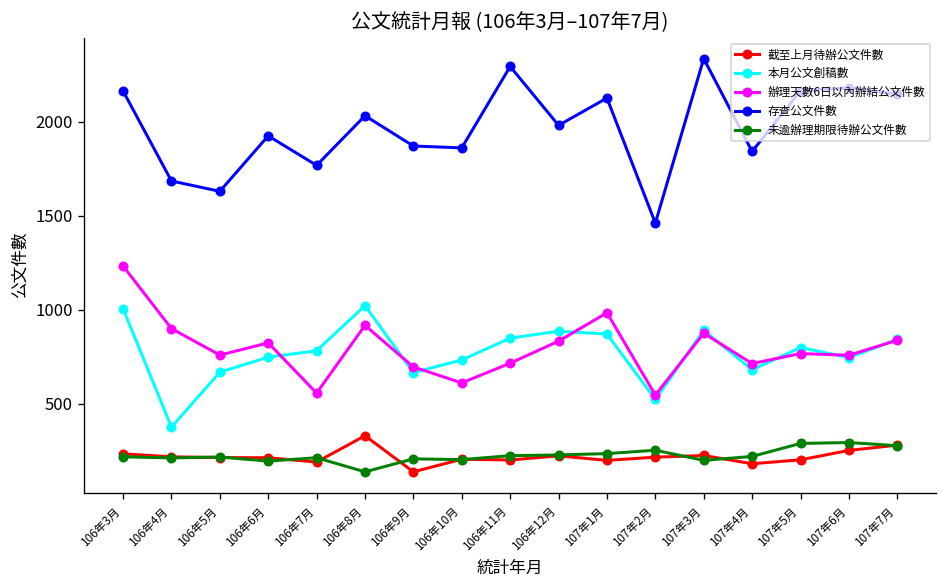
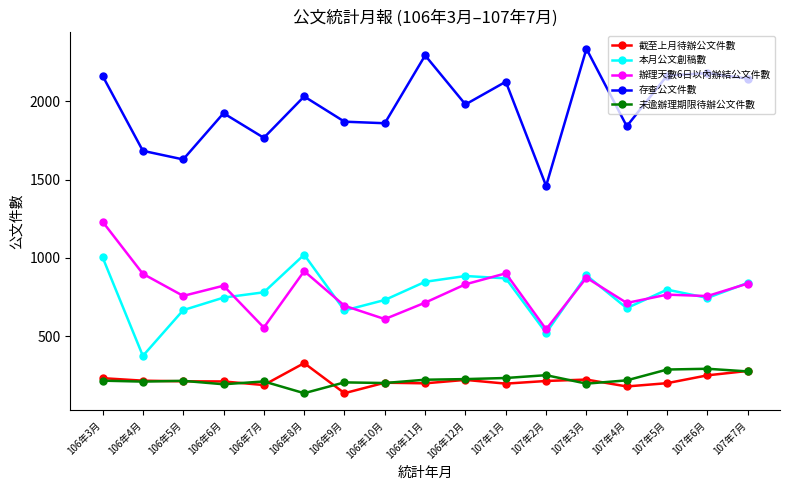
辦理天數6日以內辦結公文件數, 107年1月: 980 -> 900
